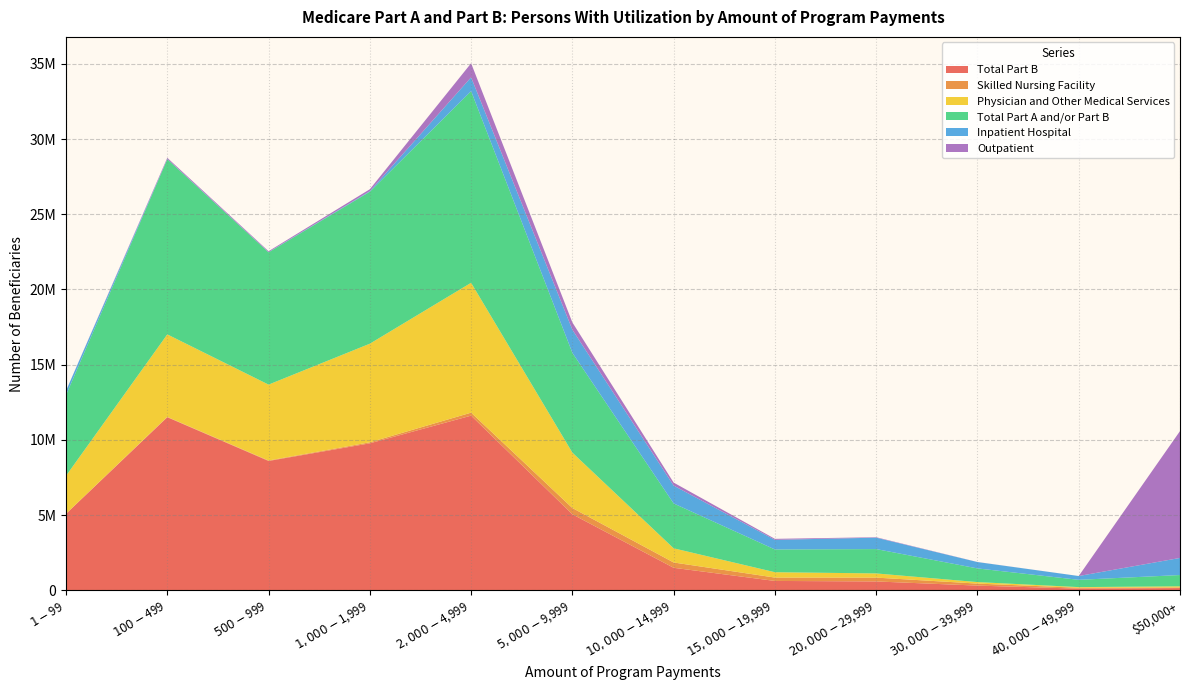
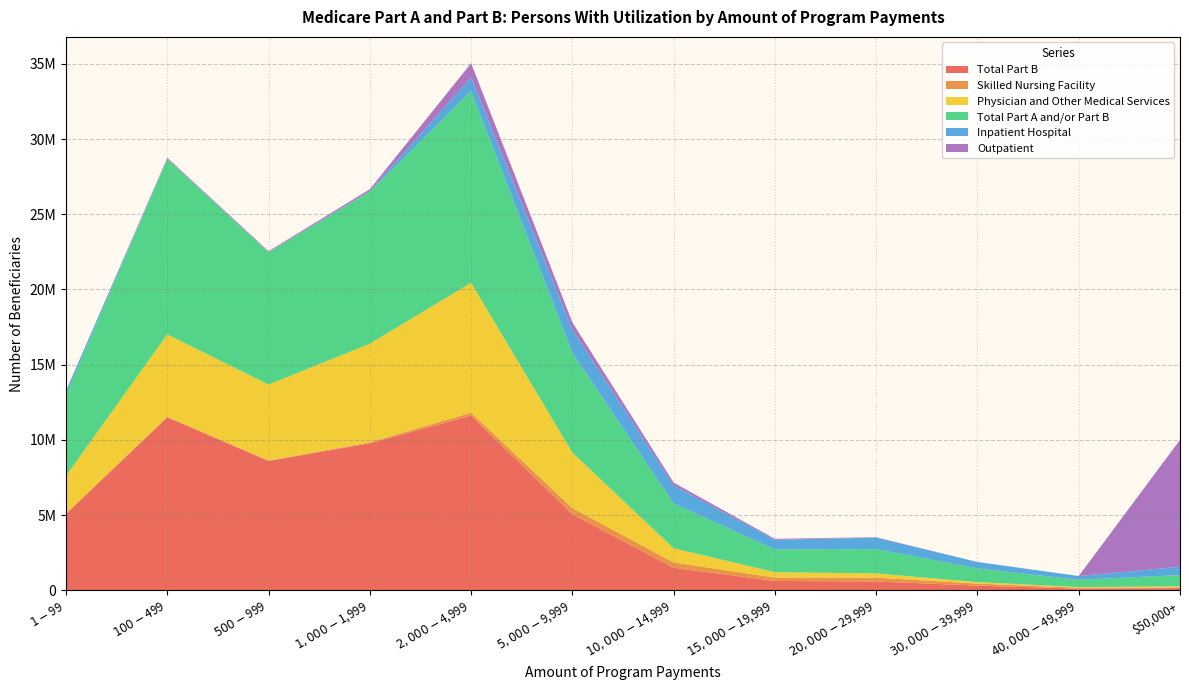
Inpatient Hospital, $50,000+: 1100000 -> 500000
